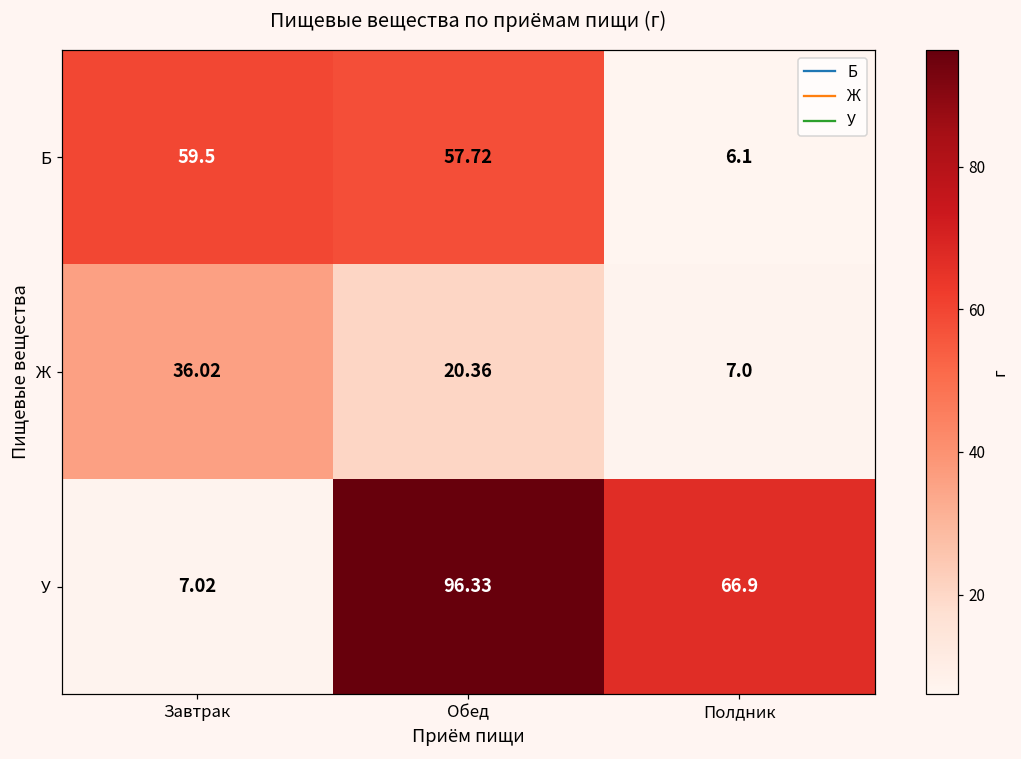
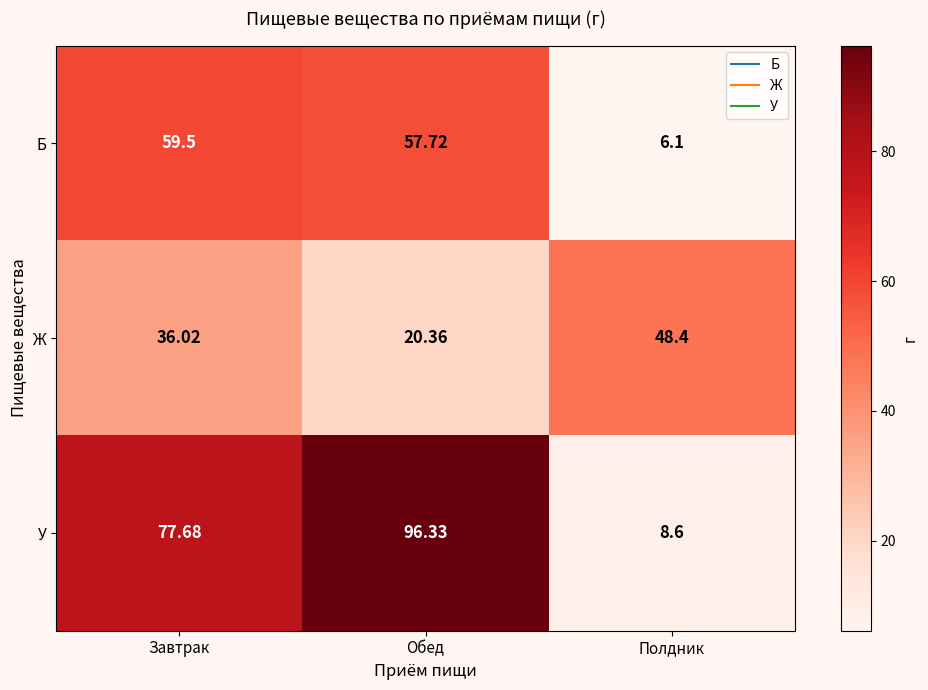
Ж, Полдник: 7.0 -> 48.4
У, Завтрак: 7.02 -> 77.68
У, Полдник: 66.9 -> 8.6
